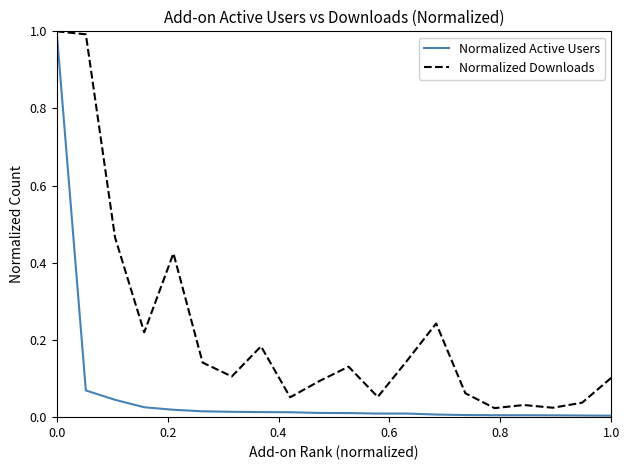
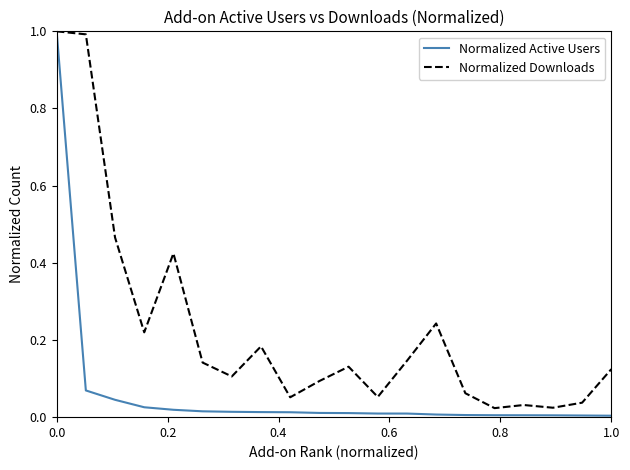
Normalized Downloads, 1.0: 0.10 -> 0.12
